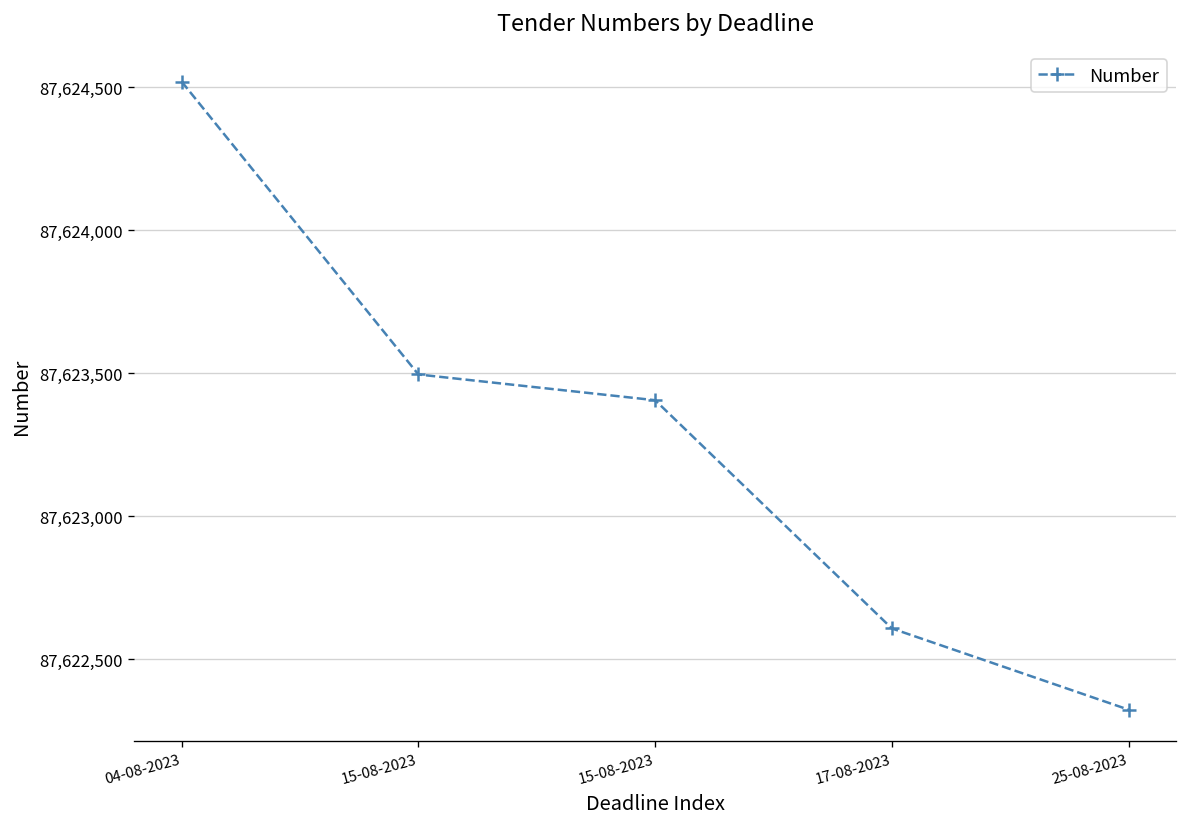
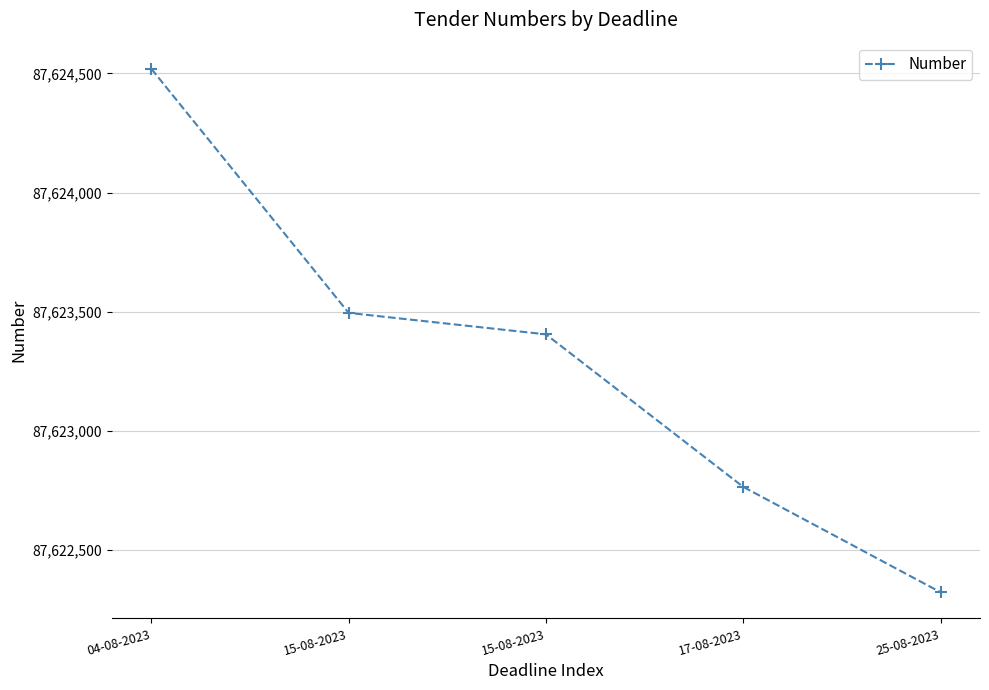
17-08-2023: 87,622,610 -> 87,622,770
